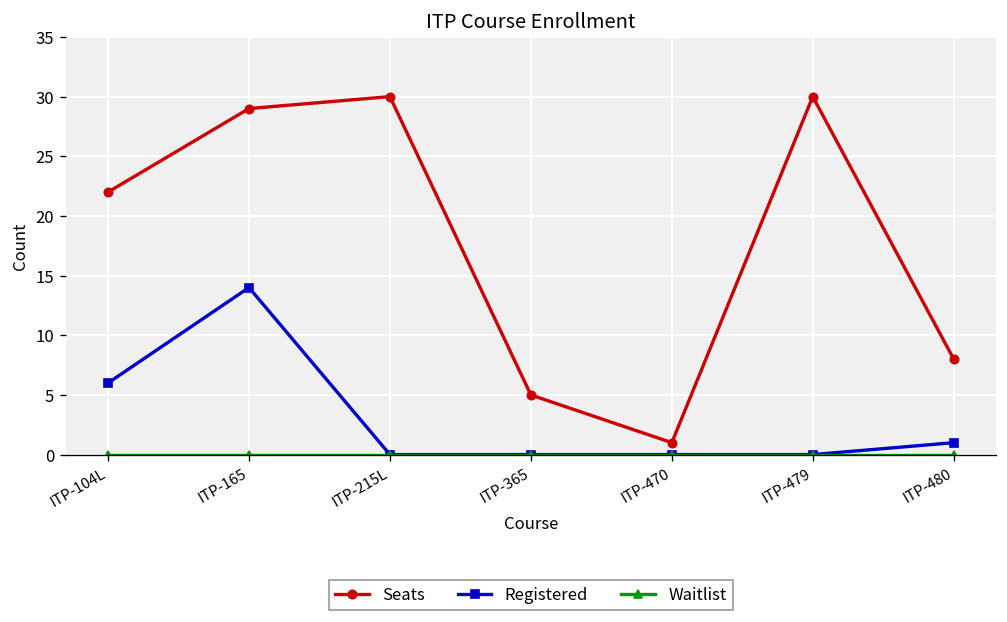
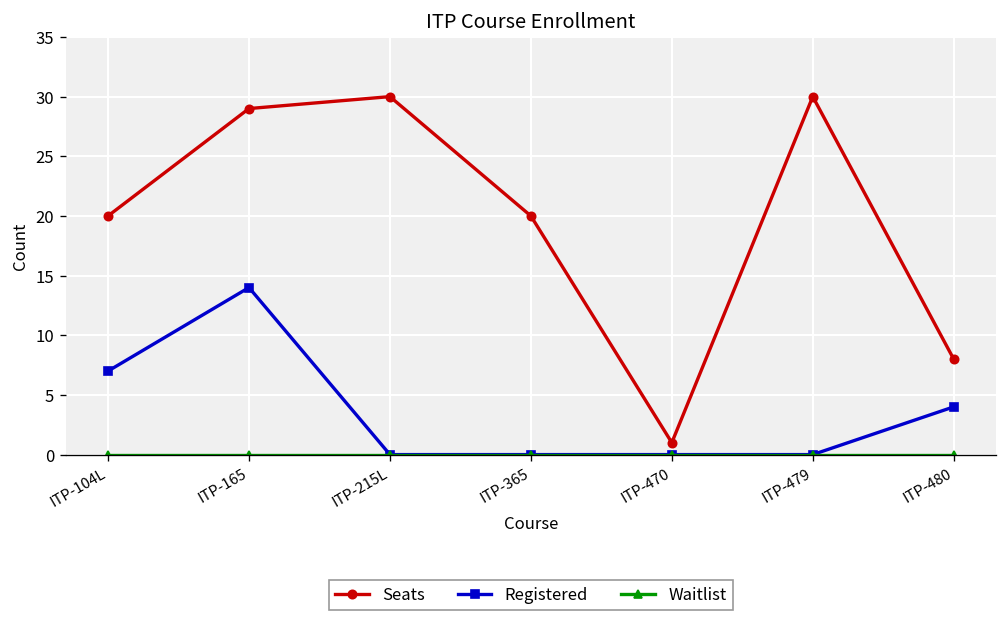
Seats, ITP-104L: 22 -> 20
Registered, ITP-104L: 6 -> 7
Seats, ITP-365: 5 -> 20
Registered, ITP-480: 1 -> 4
